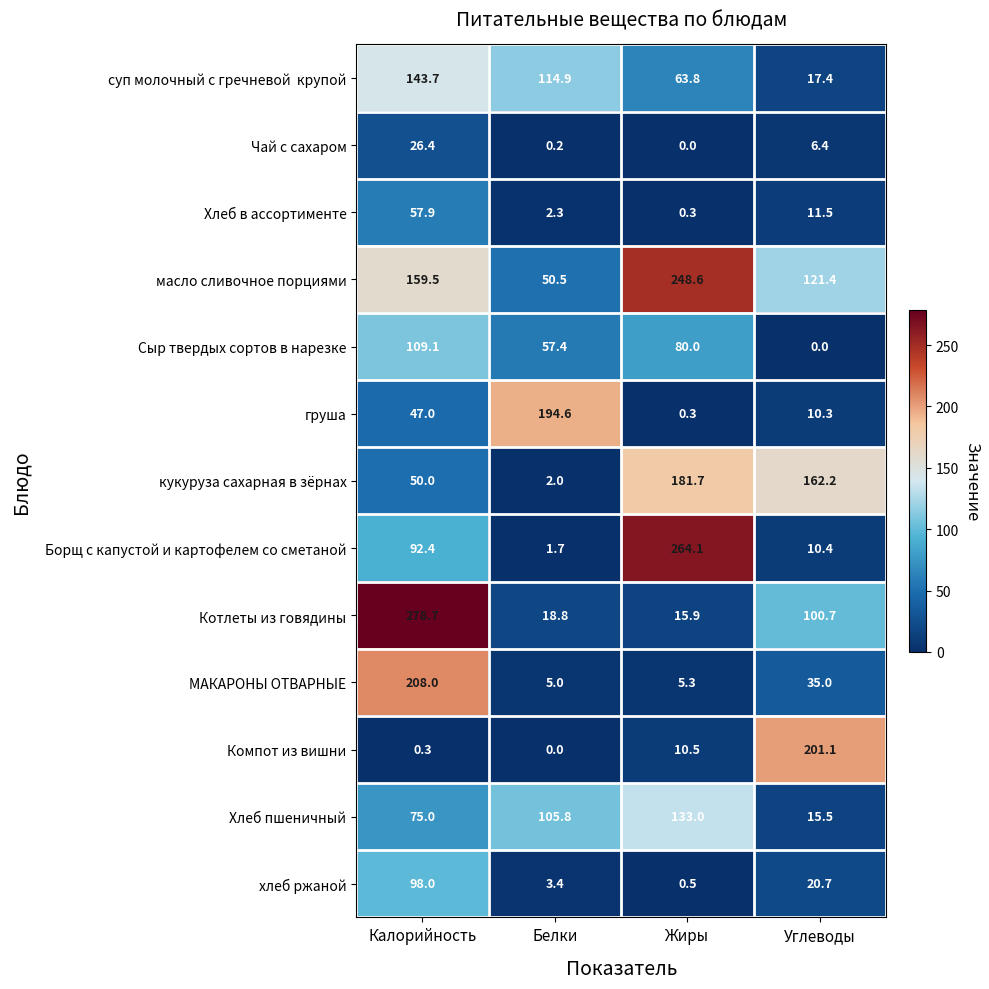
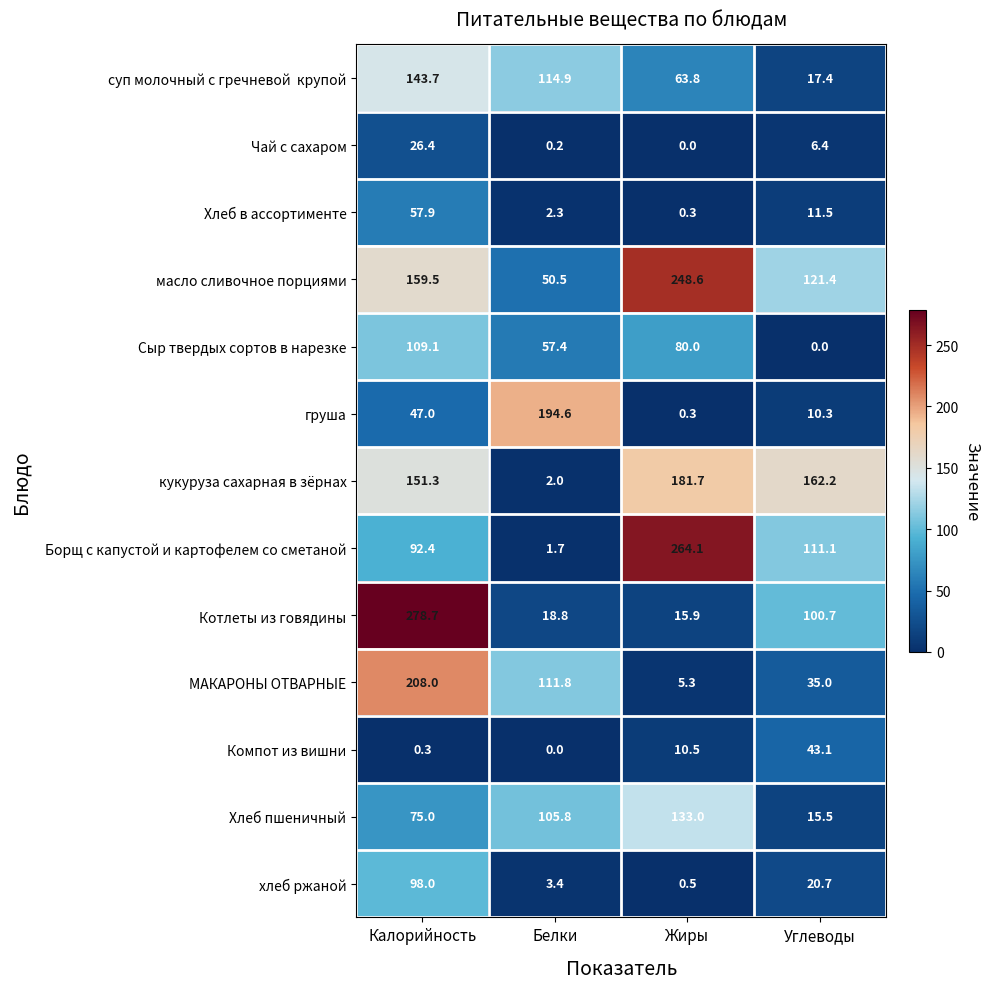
кукуруза сахарная в зёрнах, Калорийность: 50.0 -> 151.3
Борщ с капустой и картофелем со сметаной, Углеводы: 10.4 -> 111.1
МАКАРОНЫ ОТВАРНЫЕ, Белки: 5.0 -> 111.8
Компот из вишни, Углеводы: 201.1 -> 43.1
